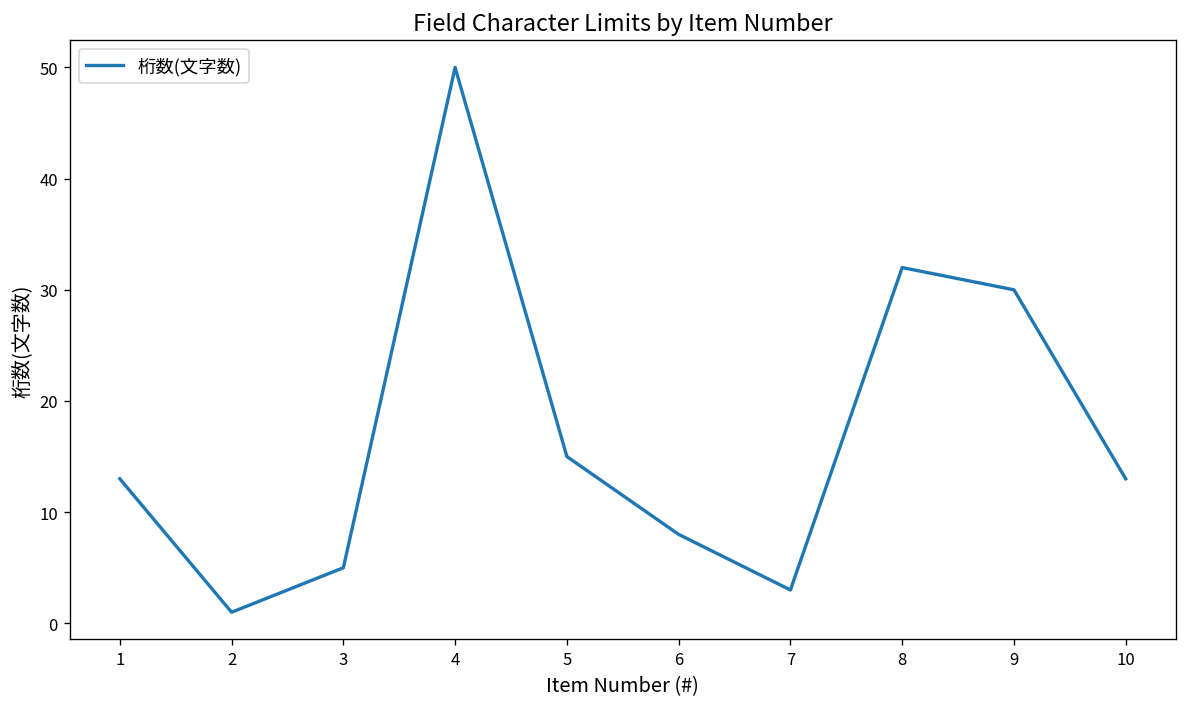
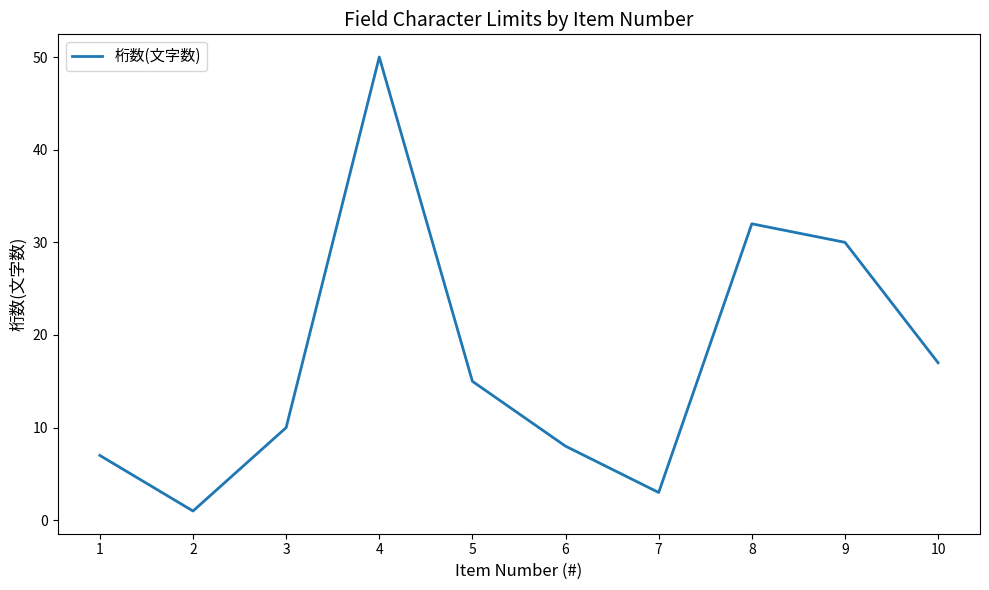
1: 13 -> 7
3: 5 -> 10
10: 13 -> 17
